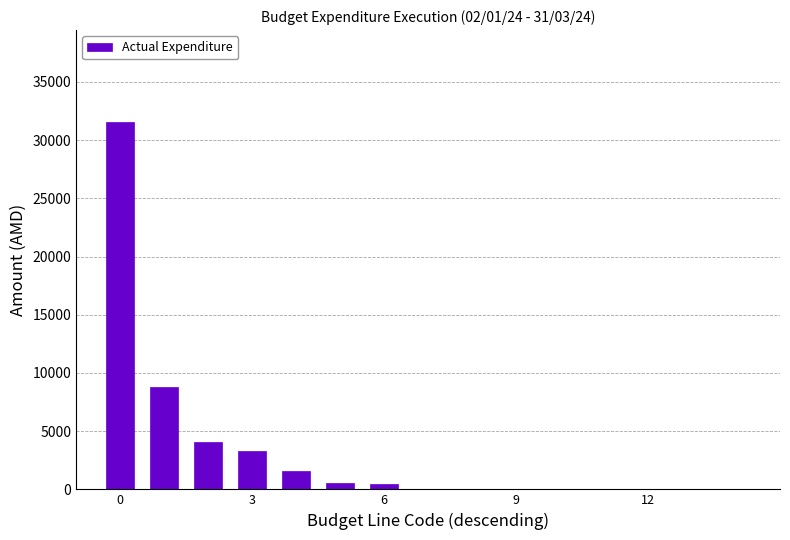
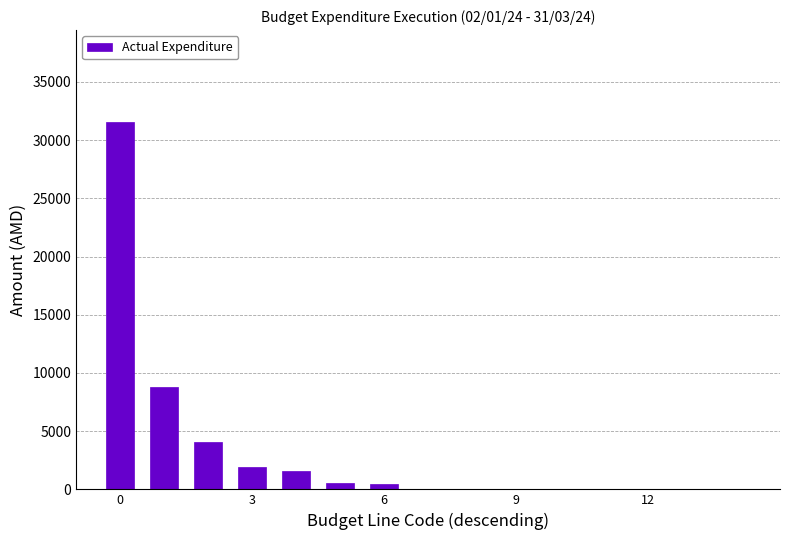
3: 3300 -> 1900
